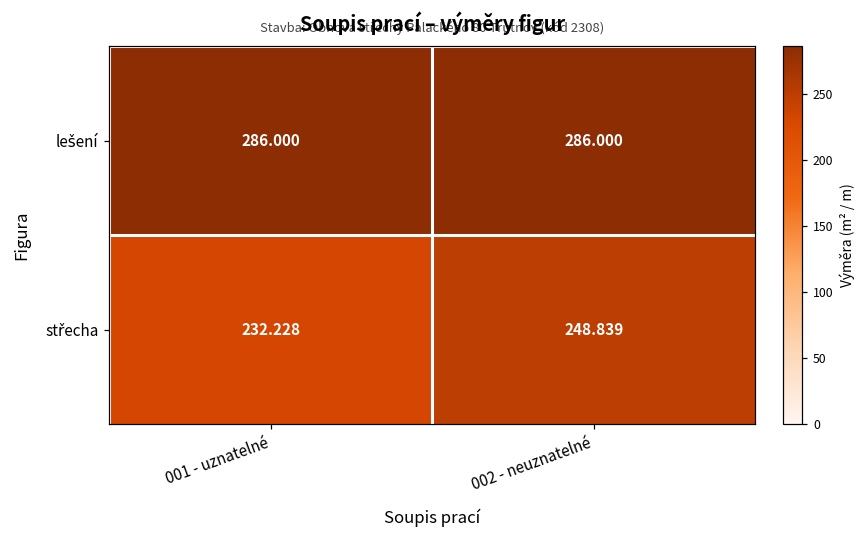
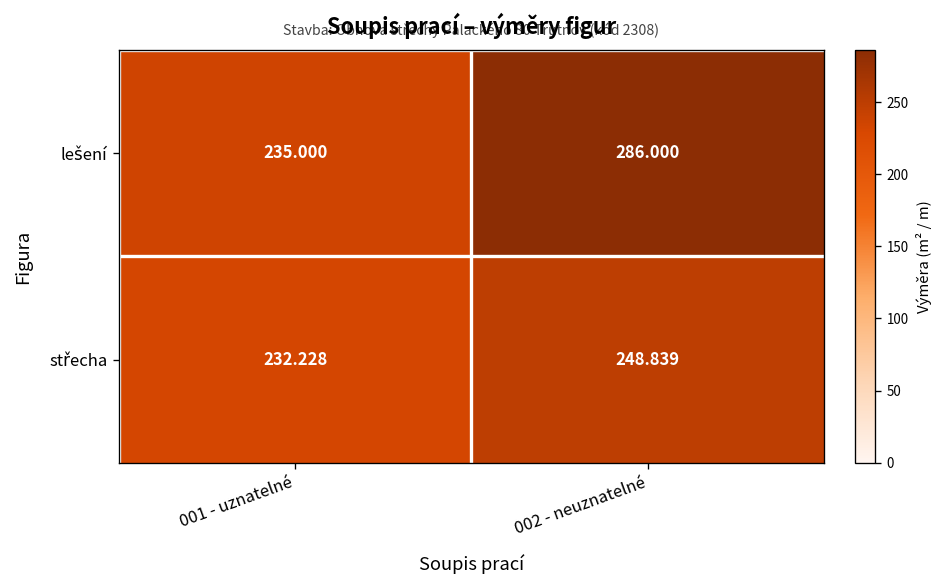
lešení, 001 - uznatelné: 286.000 -> 235.000
